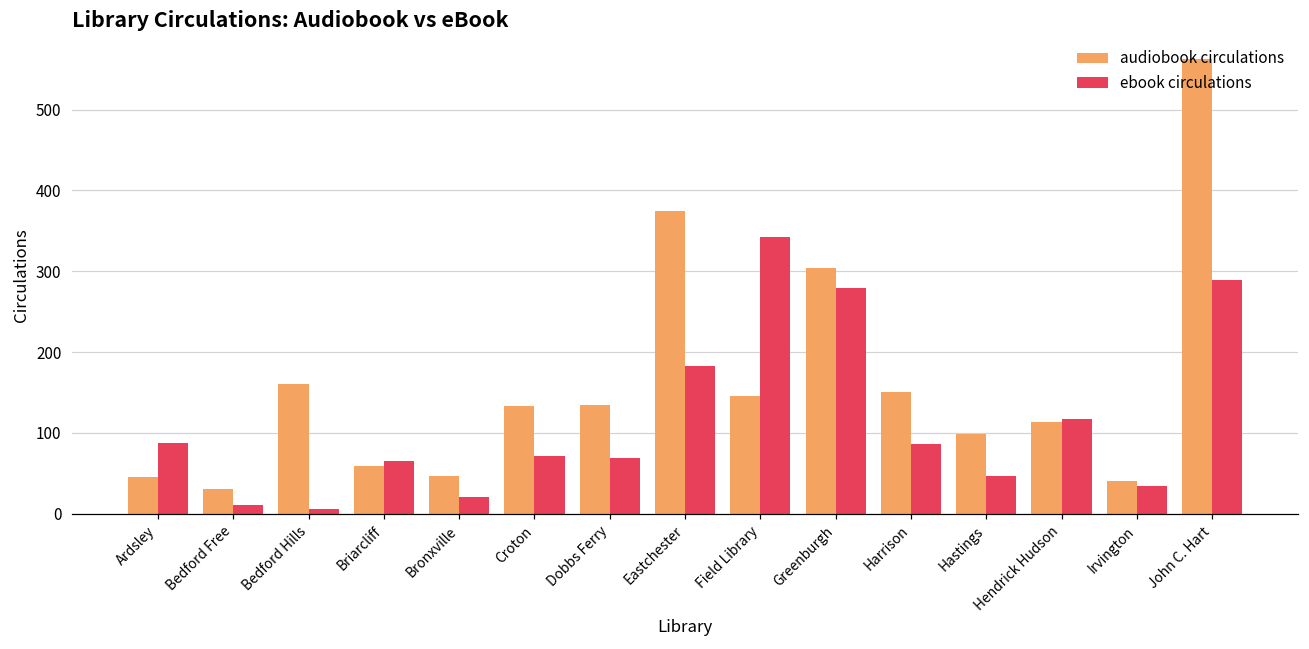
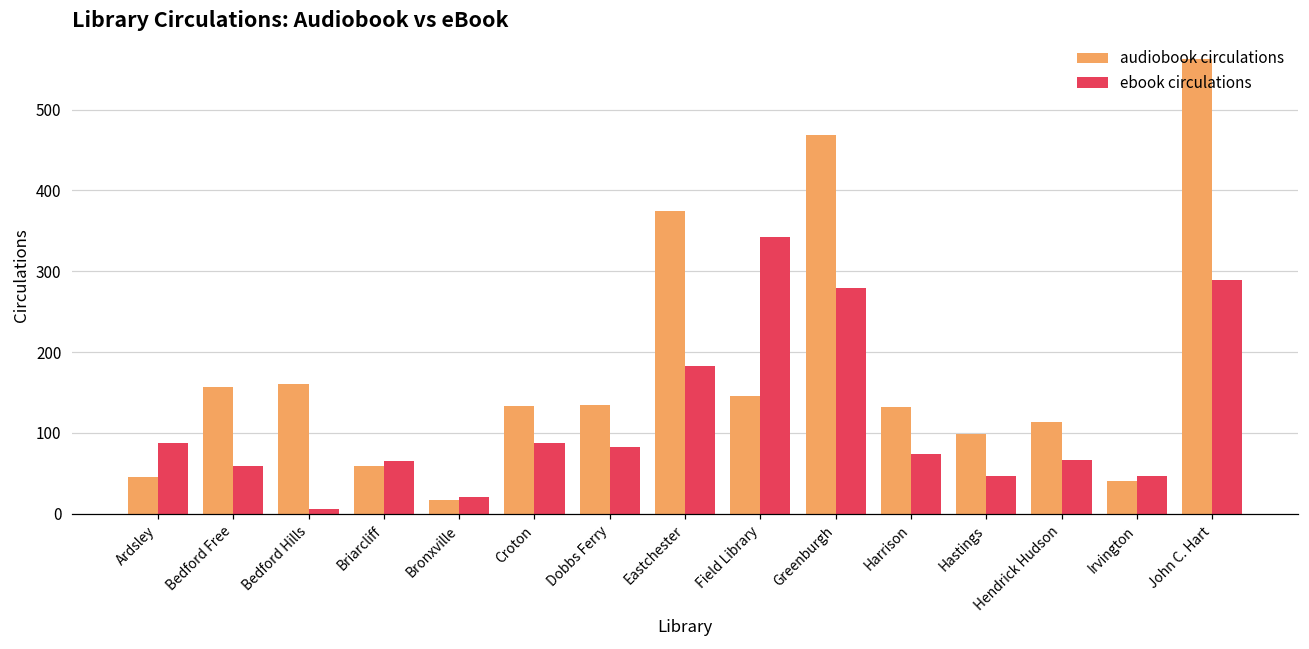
audiobook circulations, Bedford Free: 30 -> 160
ebook circulations, Bedford Free: 10 -> 60
audiobook circulations, Bronxville: 50 -> 20
ebook circulations, Croton: 70 -> 90
ebook circulations, Dobbs Ferry: 70 -> 80
audiobook circulations, Greenburgh: 300 -> 470
audiobook circulations, Harrison: 150 -> 130
ebook circulations, Harrison: 90 -> 70
ebook circulations, Hendrick Hudson: 120 -> 70
ebook circulations, Irvington: 30 -> 50
